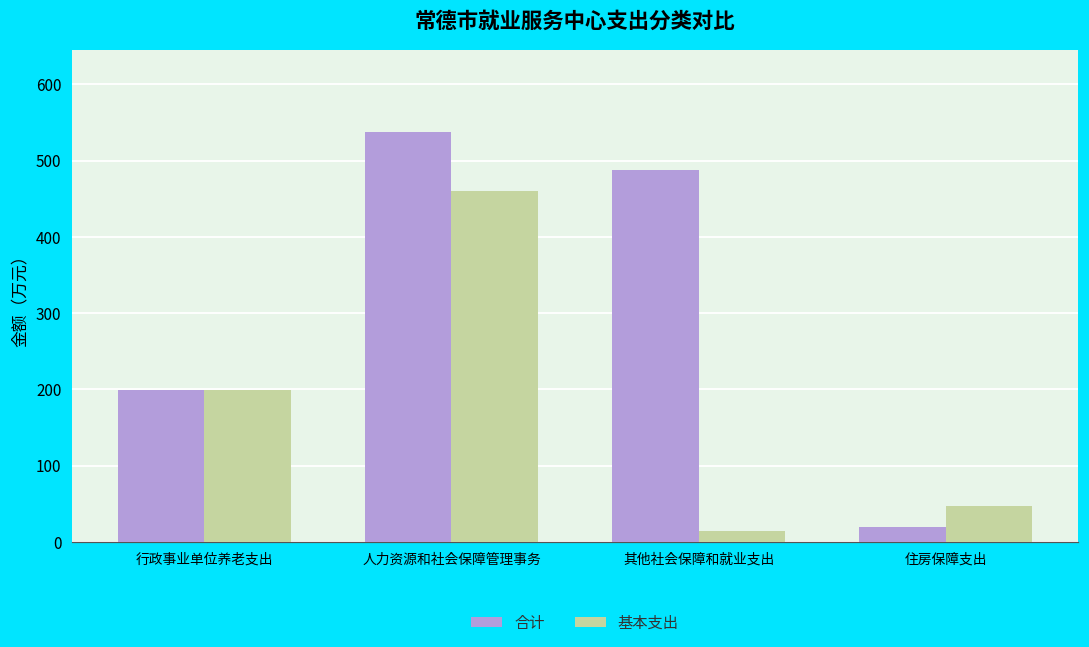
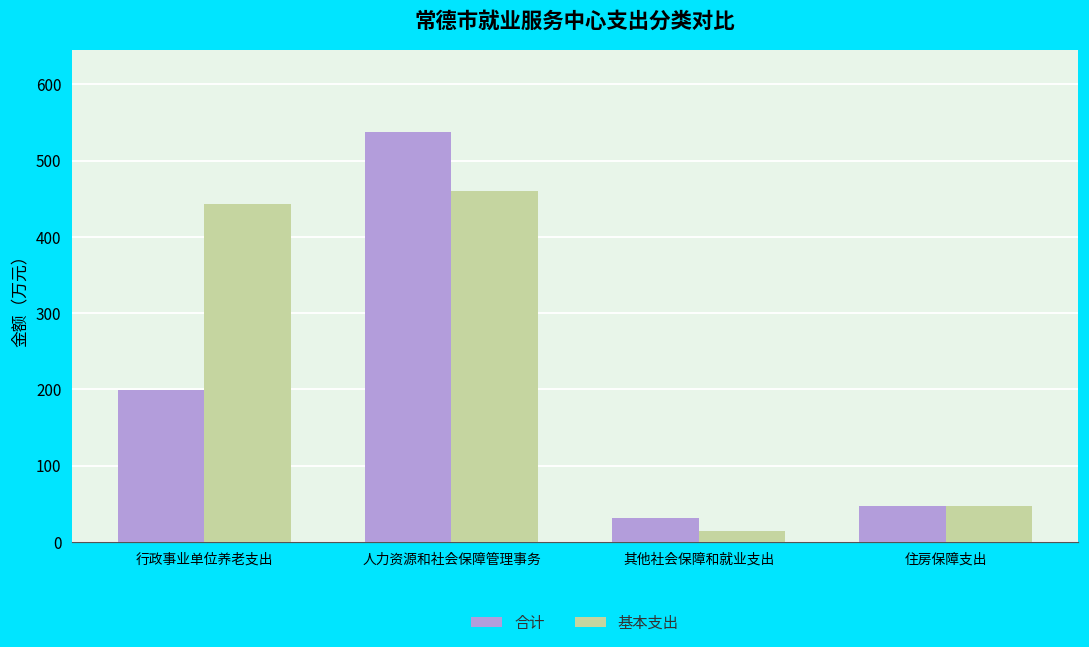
基本支出, 行政事业单位养老支出: 200 -> 440
合计, 其他社会保障和就业支出: 490 -> 30
合计, 住房保障支出: 20 -> 50
